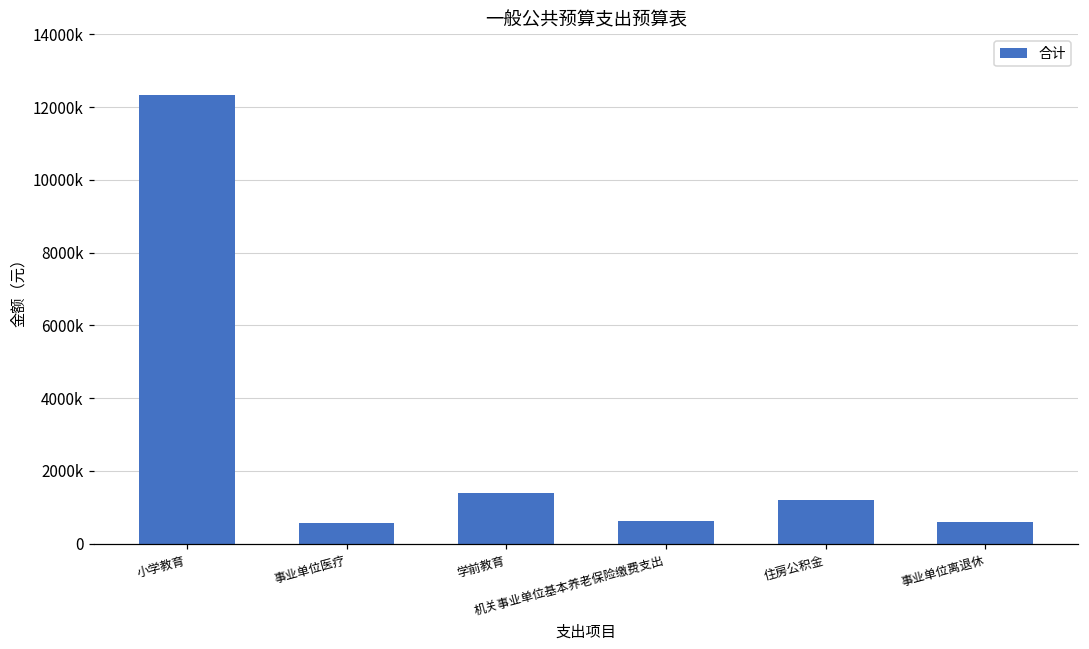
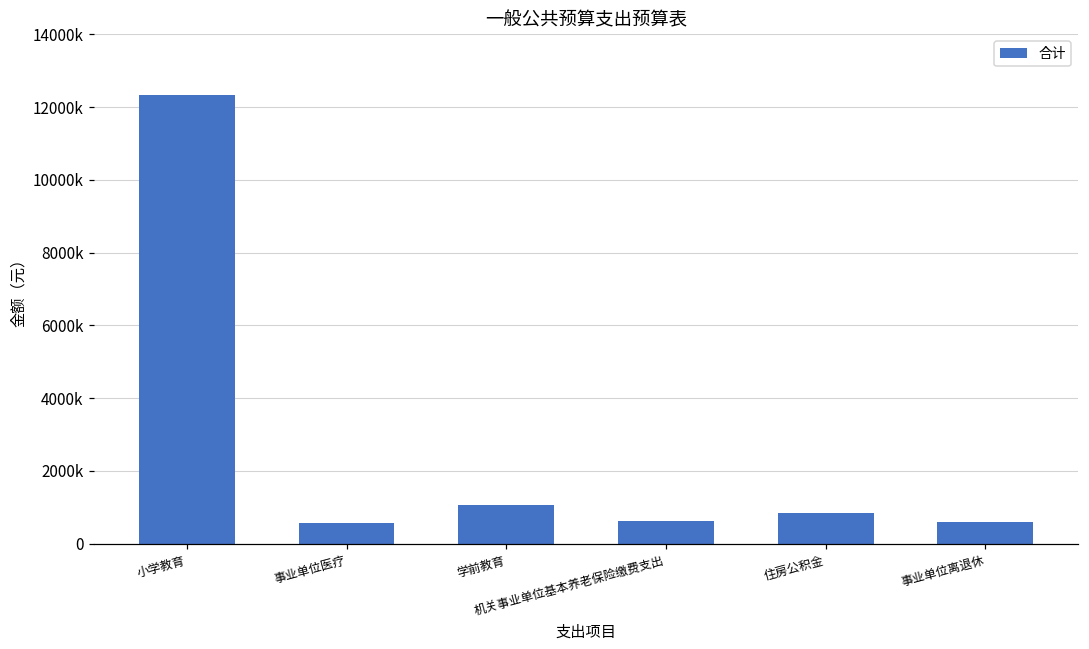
学前教育: 1400000 -> 1000000
住房公积金: 1200000 -> 800000
